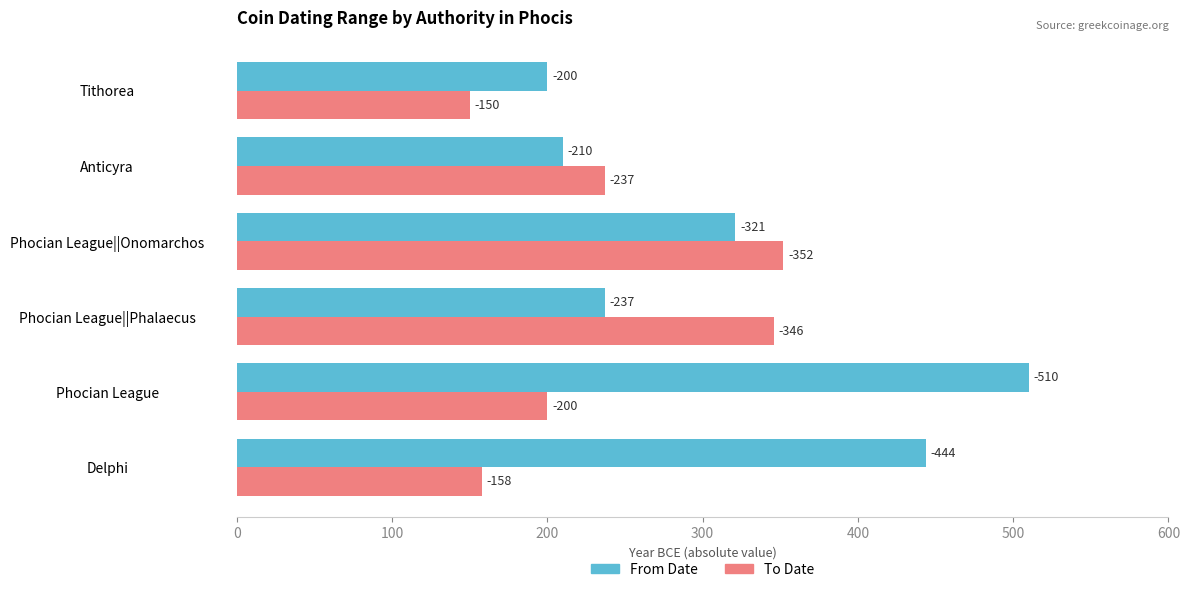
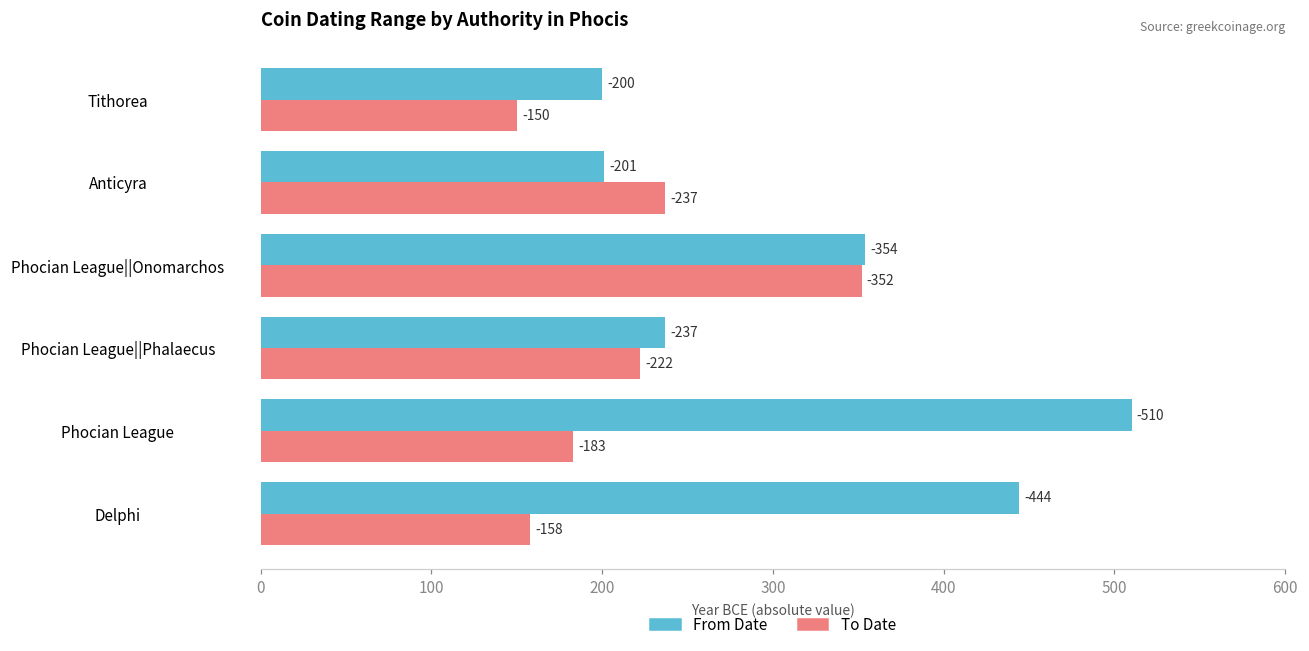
From Date, Anticyra: -210 -> -201
From Date, Phocian League||Onomarchos: -321 -> -354
To Date, Phocian League||Phalaecus: -346 -> -222
To Date, Phocian League: -200 -> -183
